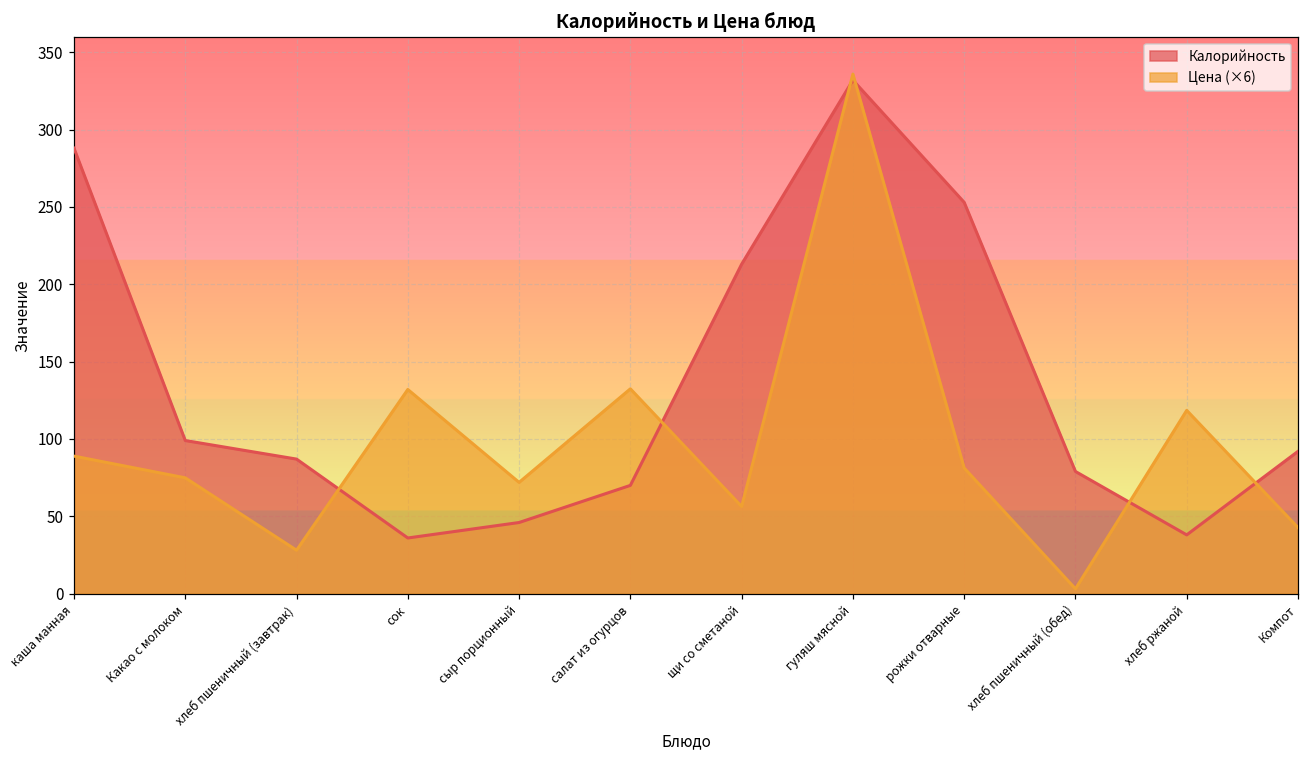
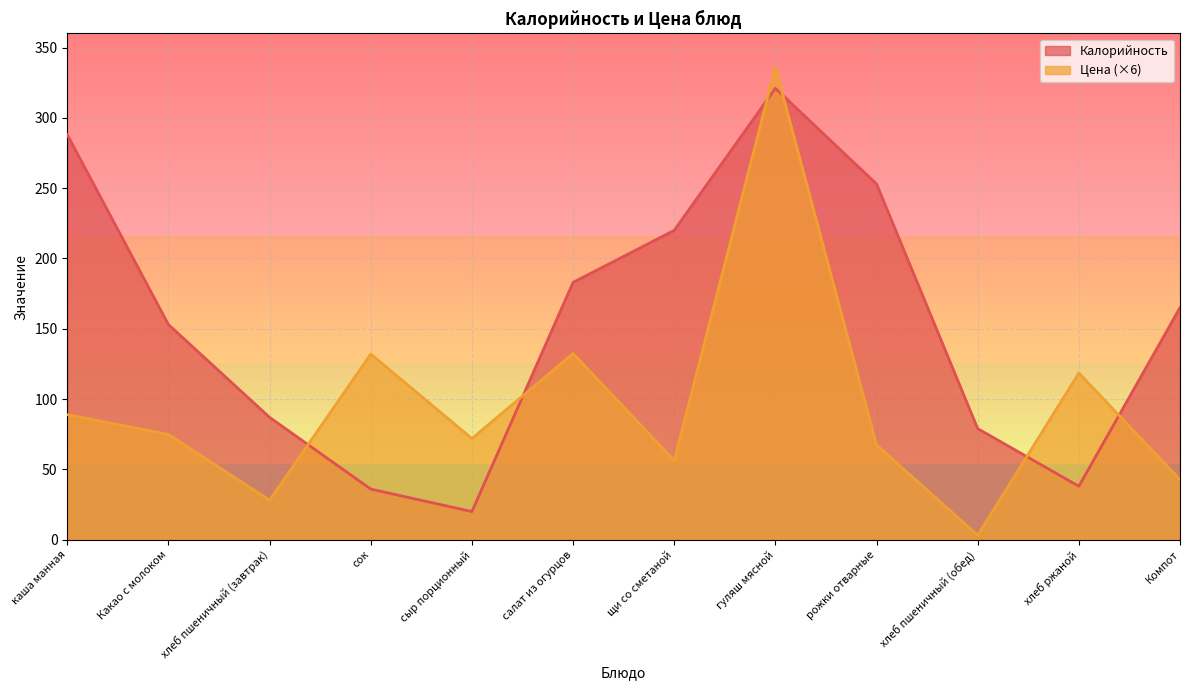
Калорийность, Какао с молоком: 99 -> 153
Калорийность, сыр порционный: 46 -> 20
Калорийность, салат из огурцов: 70 -> 183
Калорийность, щи со сметаной: 213 -> 220
Калорийность, гуляш мясной: 332 -> 321
Цена (×6), рожки отварные: 81 -> 67
Калорийность, Компот: 92 -> 165
